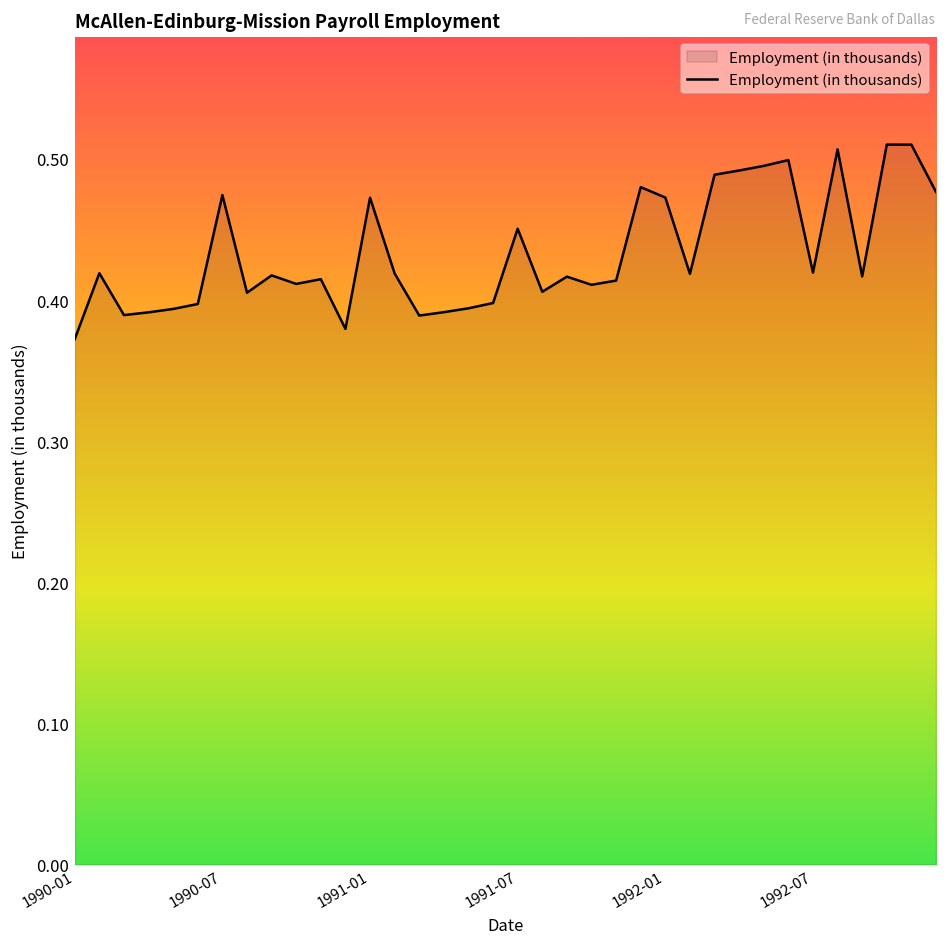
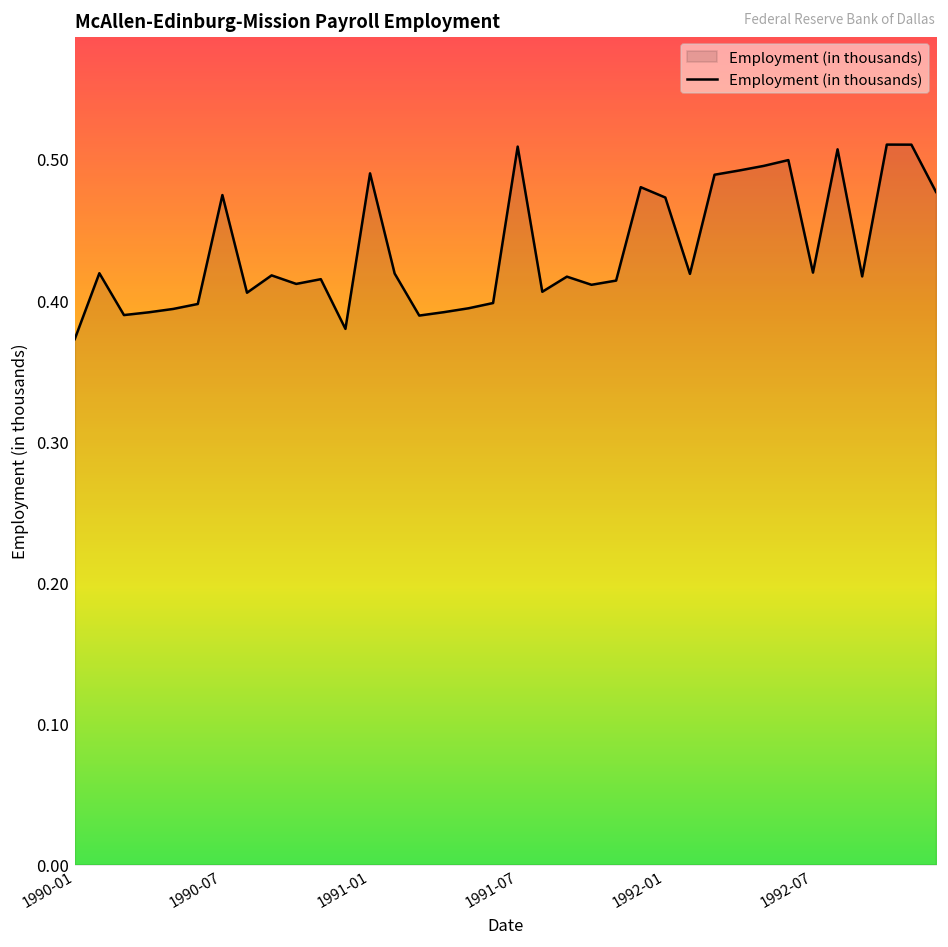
1991-01: 0.472 -> 0.490
1991-07: 0.451 -> 0.509
